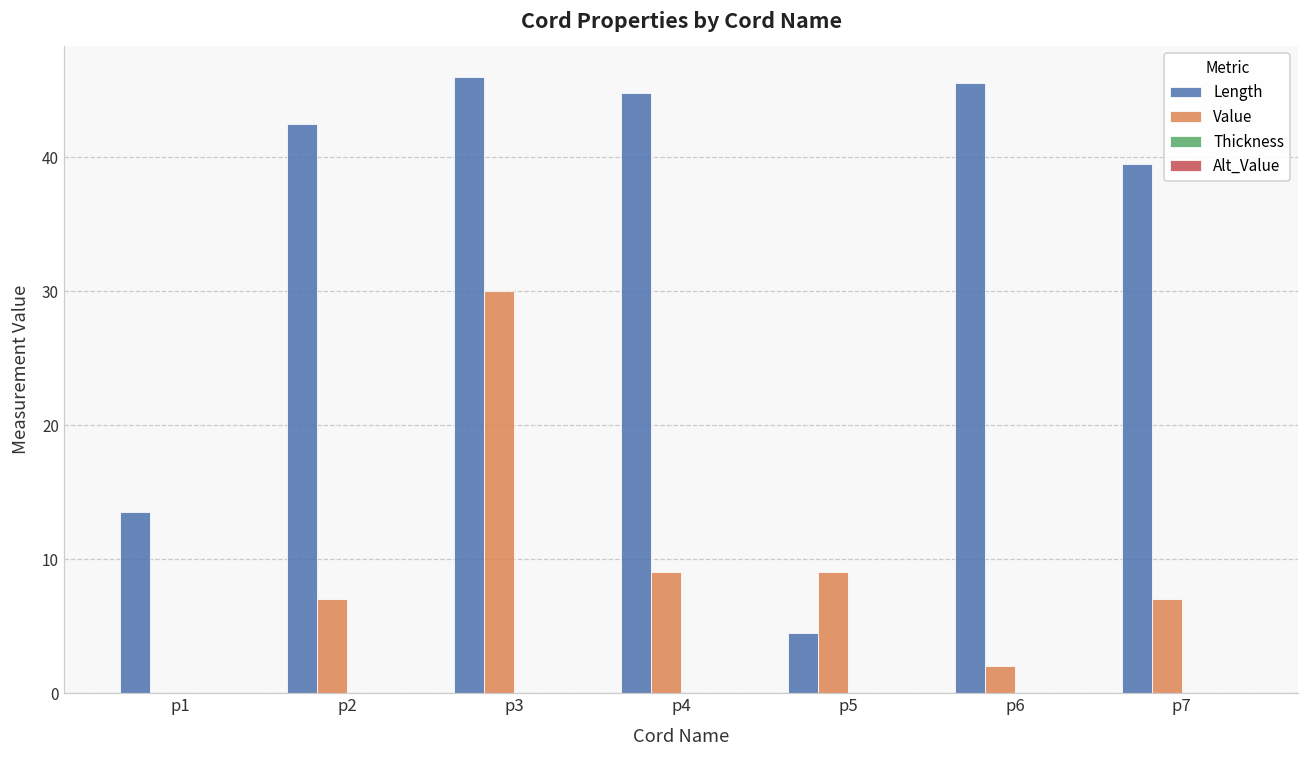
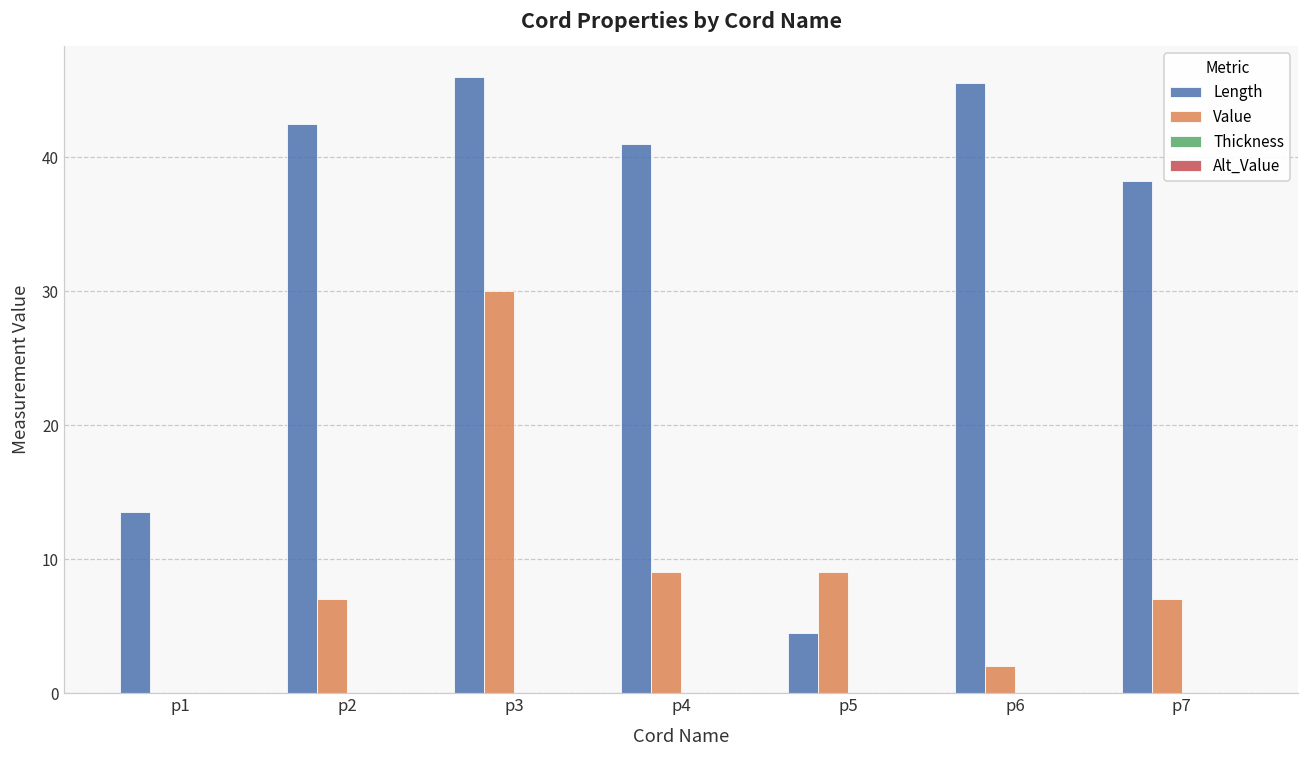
Length, p4: 44.8 -> 41.0
Length, p7: 39.5 -> 38.2
